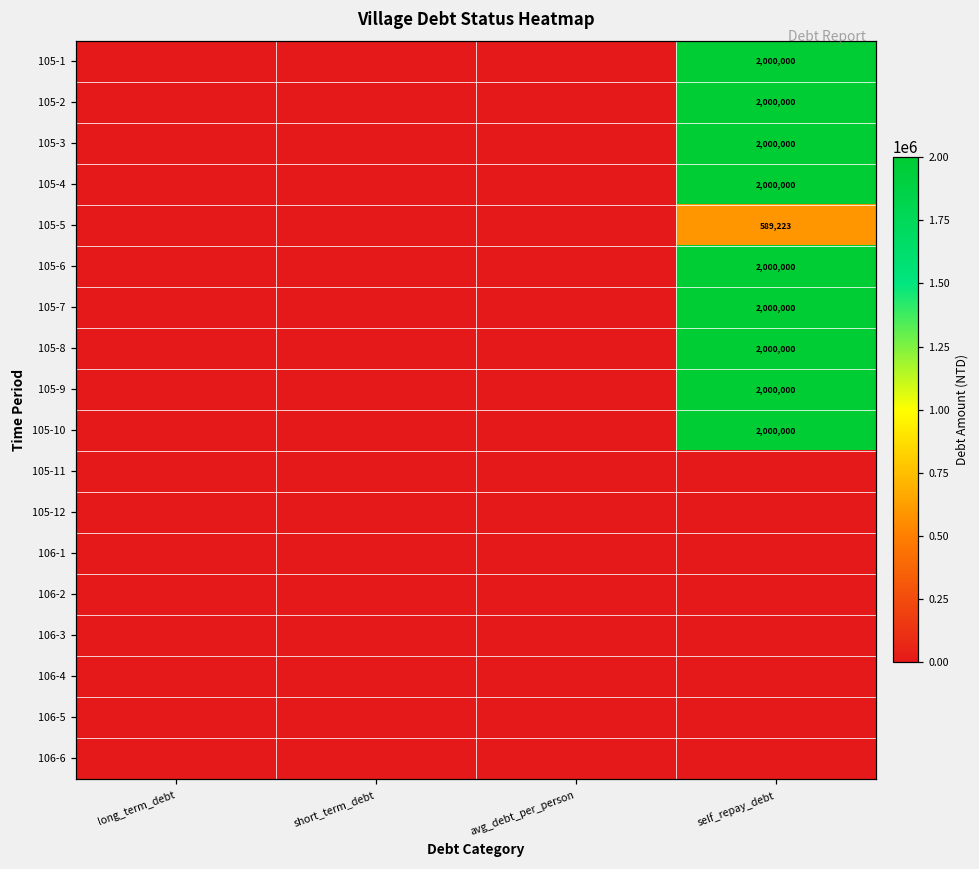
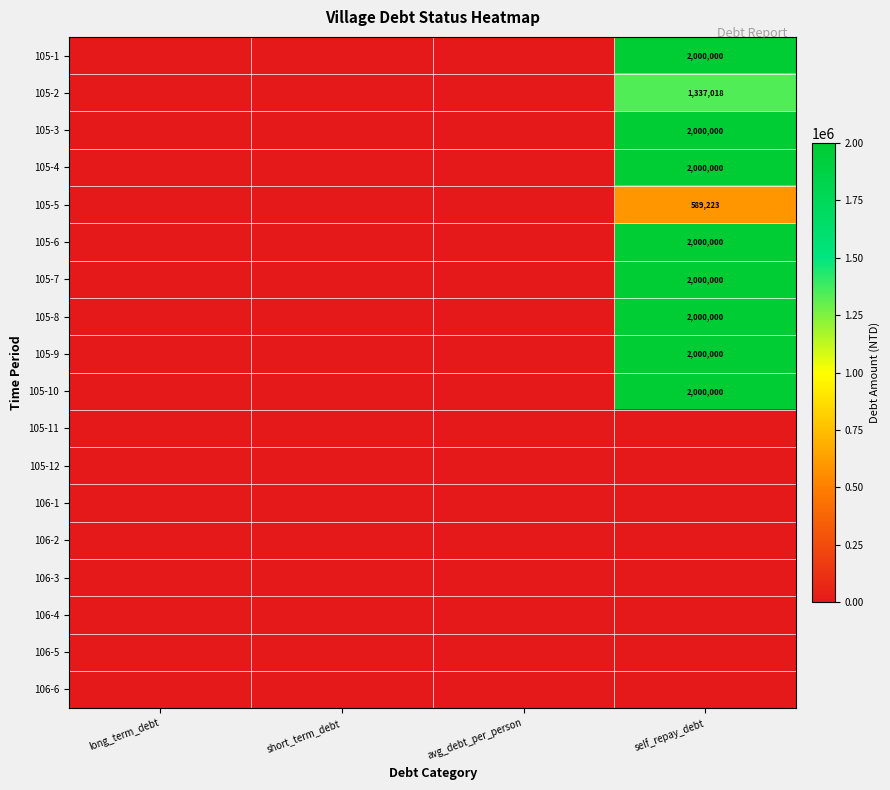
105-2, self_repay_debt: 2,000,000 -> 1,337,018
